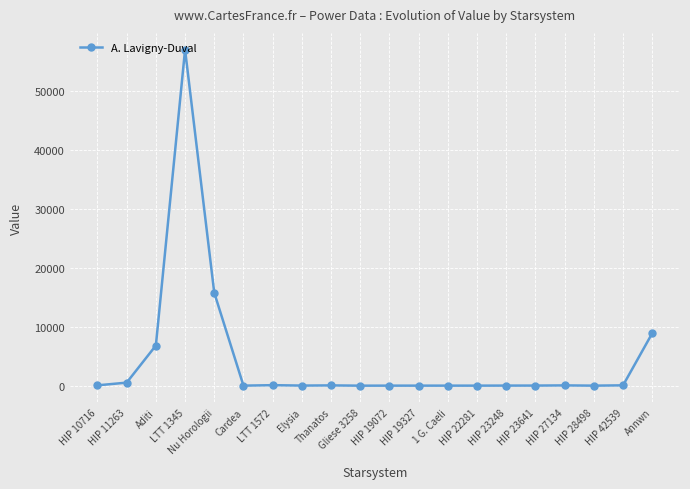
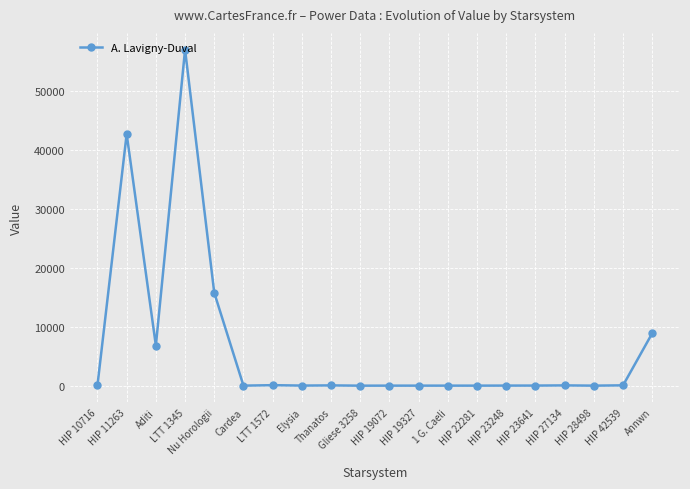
HIP 11263: 1000 -> 43000
